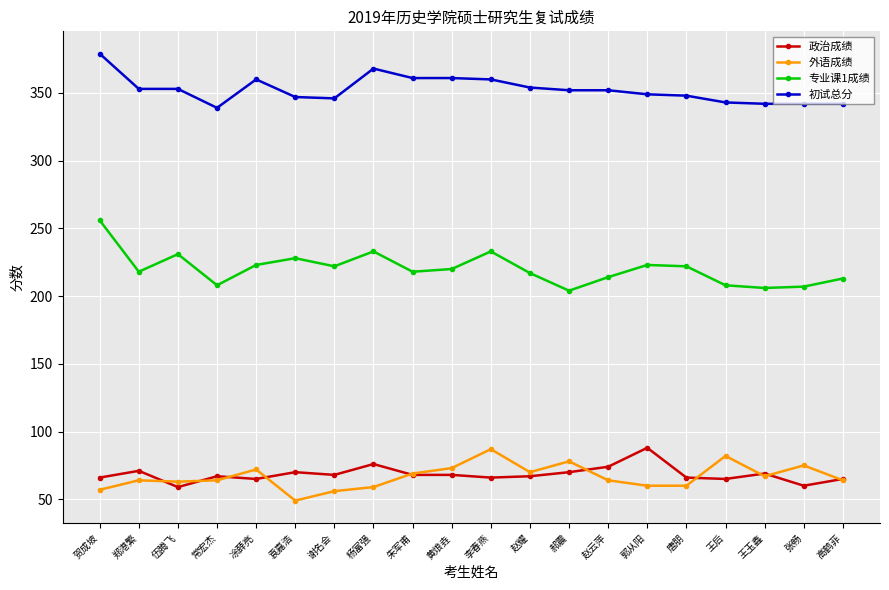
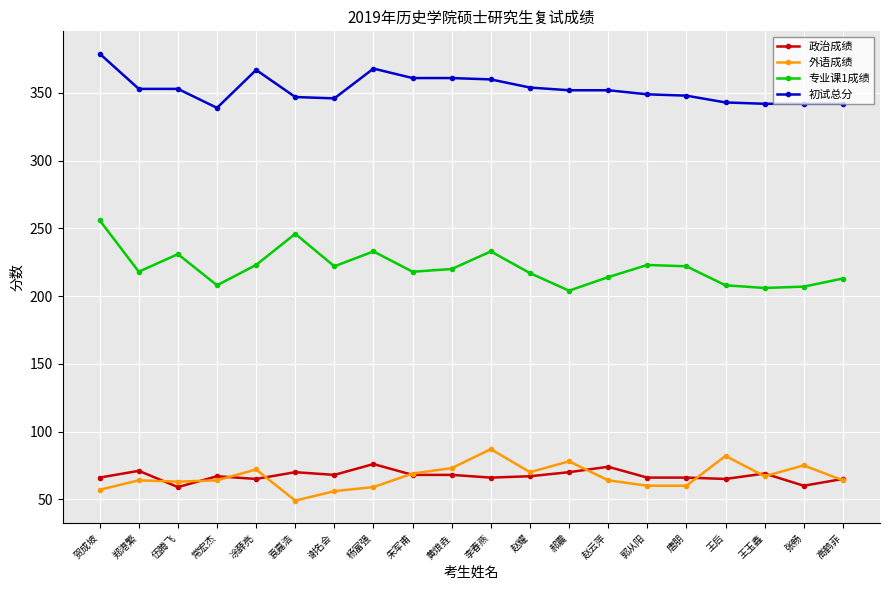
初试总分, 凃薛亮: 360 -> 367
专业课1成绩, 袁嘉浩: 228 -> 246
政治成绩, 郭从阳: 88 -> 66
